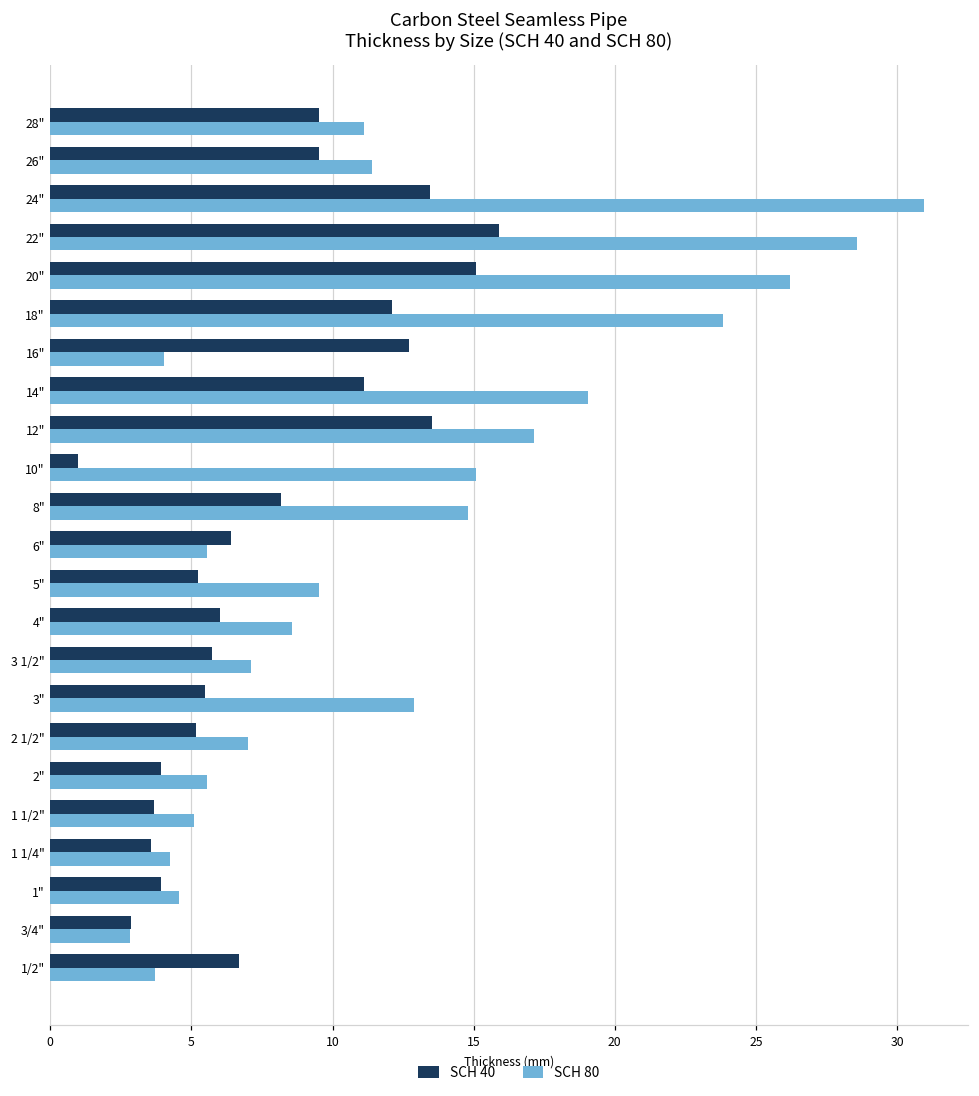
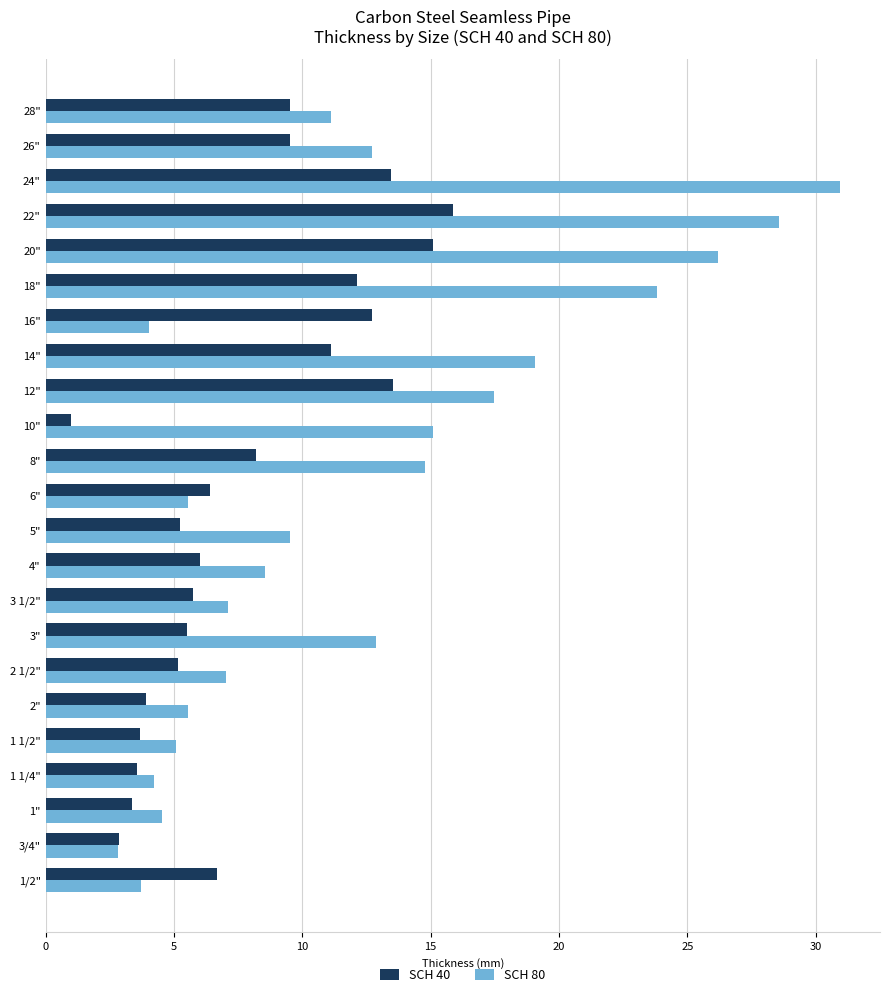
SCH 80, 26": 11.4 -> 12.7
SCH 80, 12": 17.2 -> 17.5
SCH 40, 1": 3.9 -> 3.4
